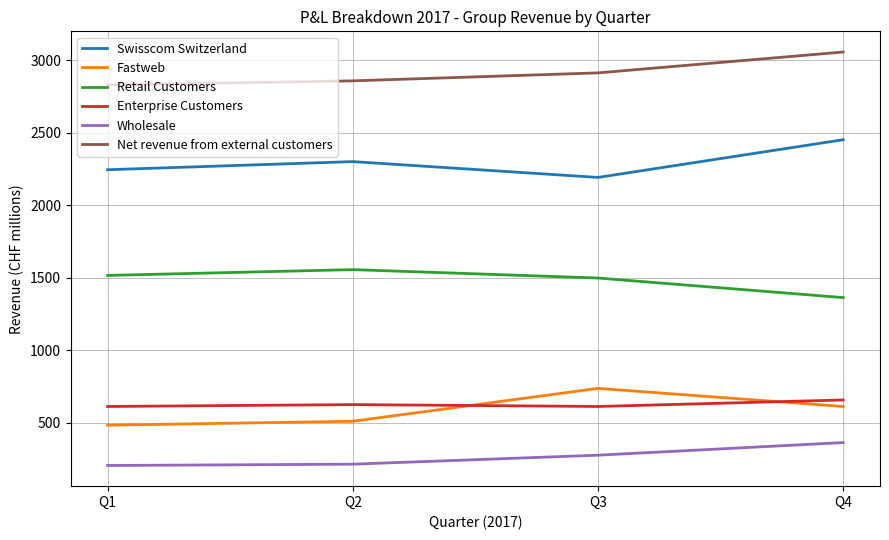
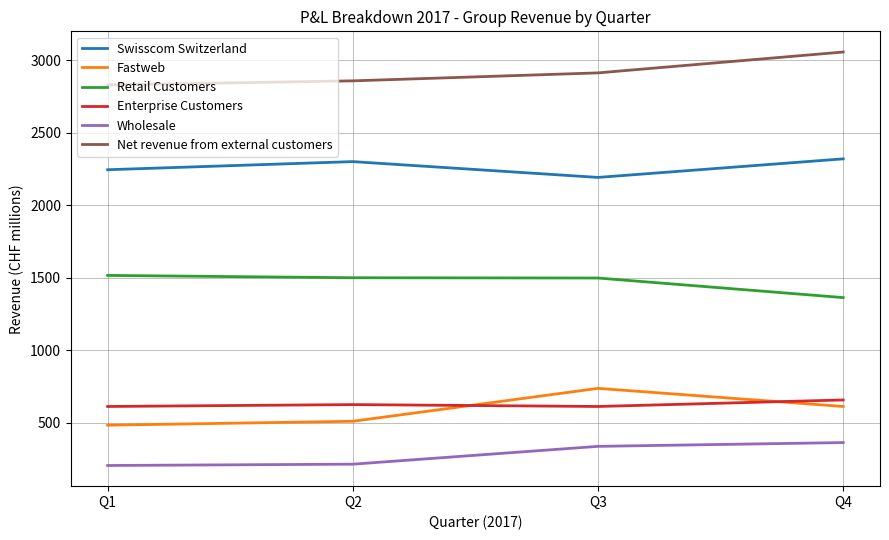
Retail Customers, Q2: 1560 -> 1500
Wholesale, Q3: 280 -> 340
Swisscom Switzerland, Q4: 2450 -> 2320
